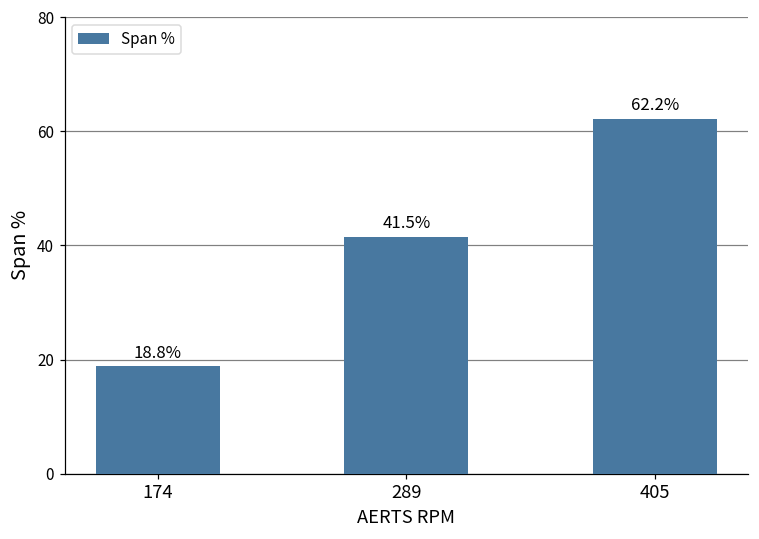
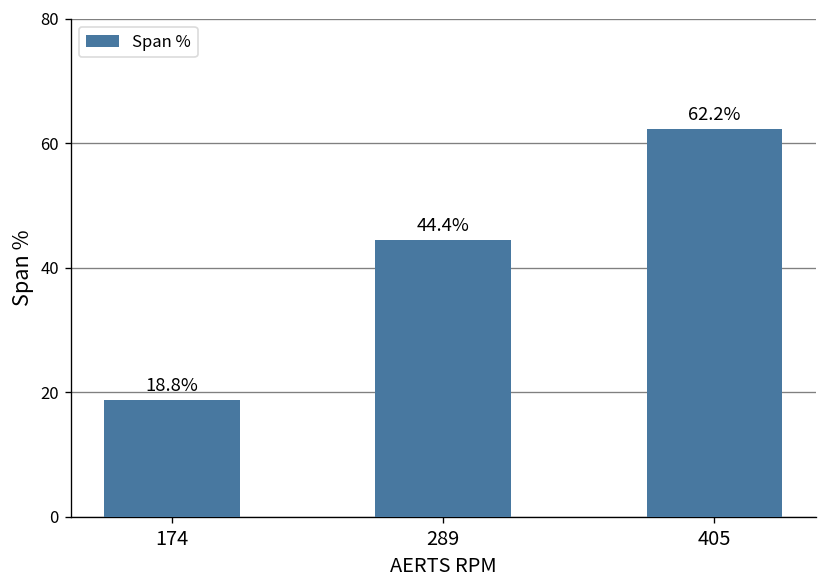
289: 41.5% -> 44.4%
